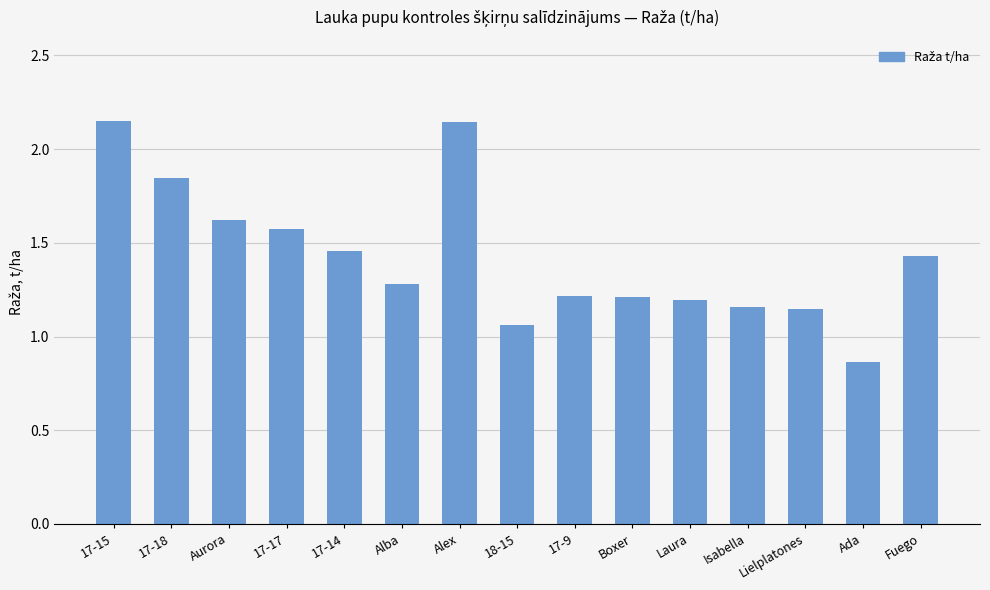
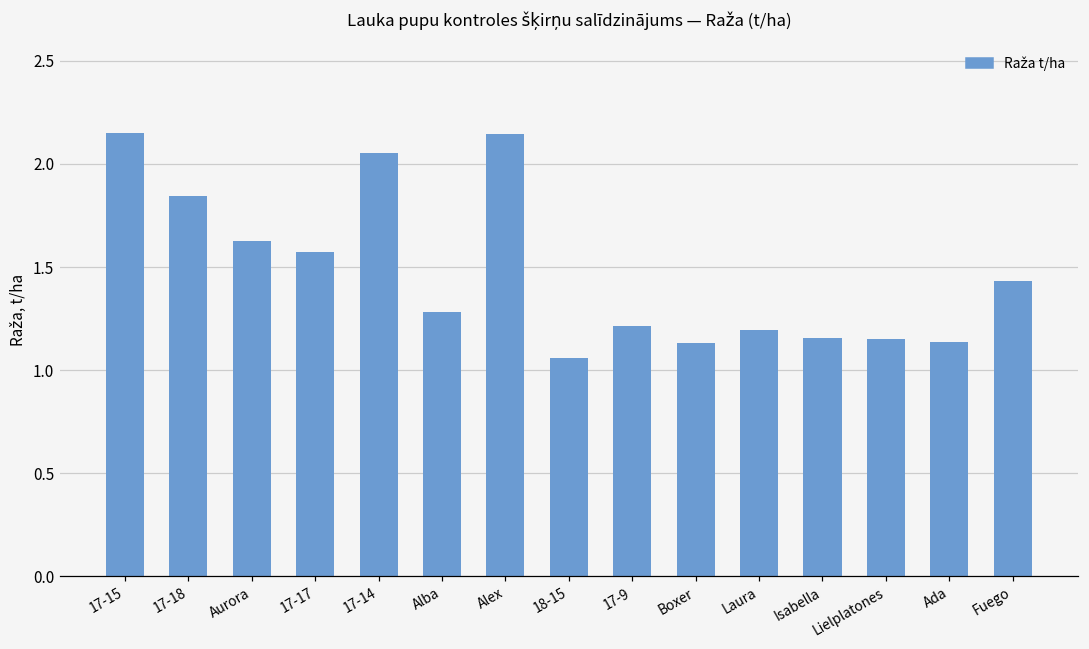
17-14: 1.46 -> 2.05
Boxer: 1.21 -> 1.13
Ada: 0.86 -> 1.14
